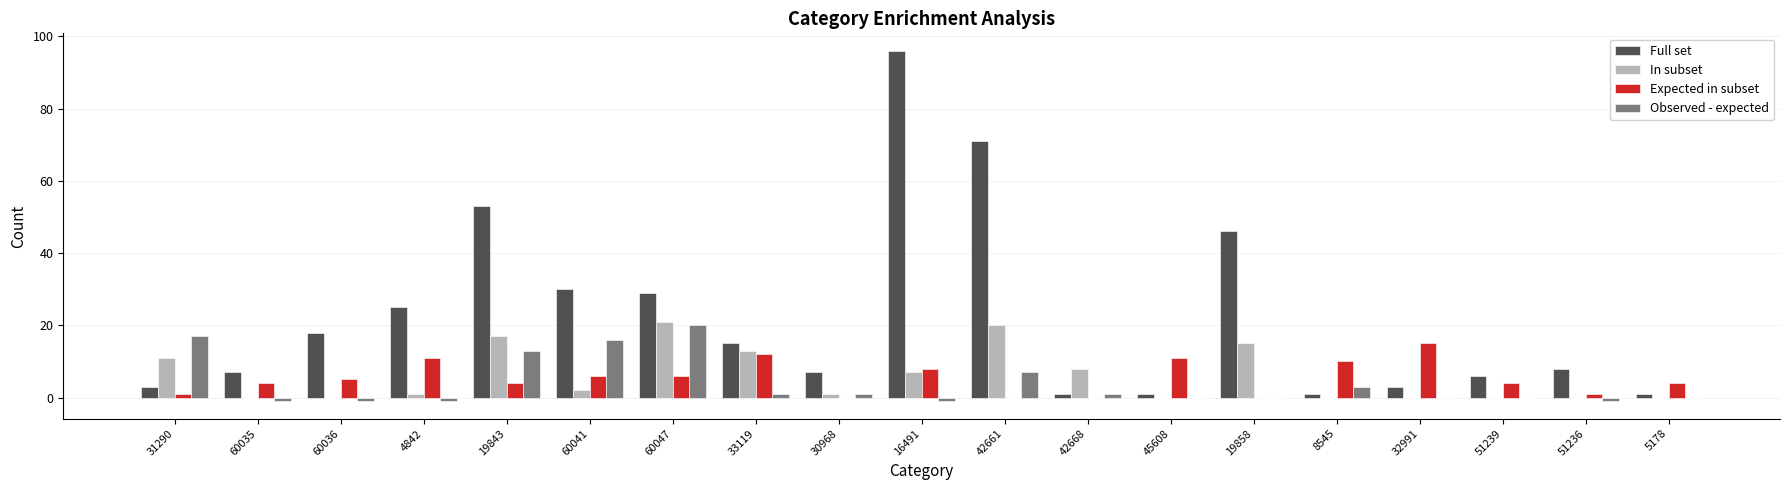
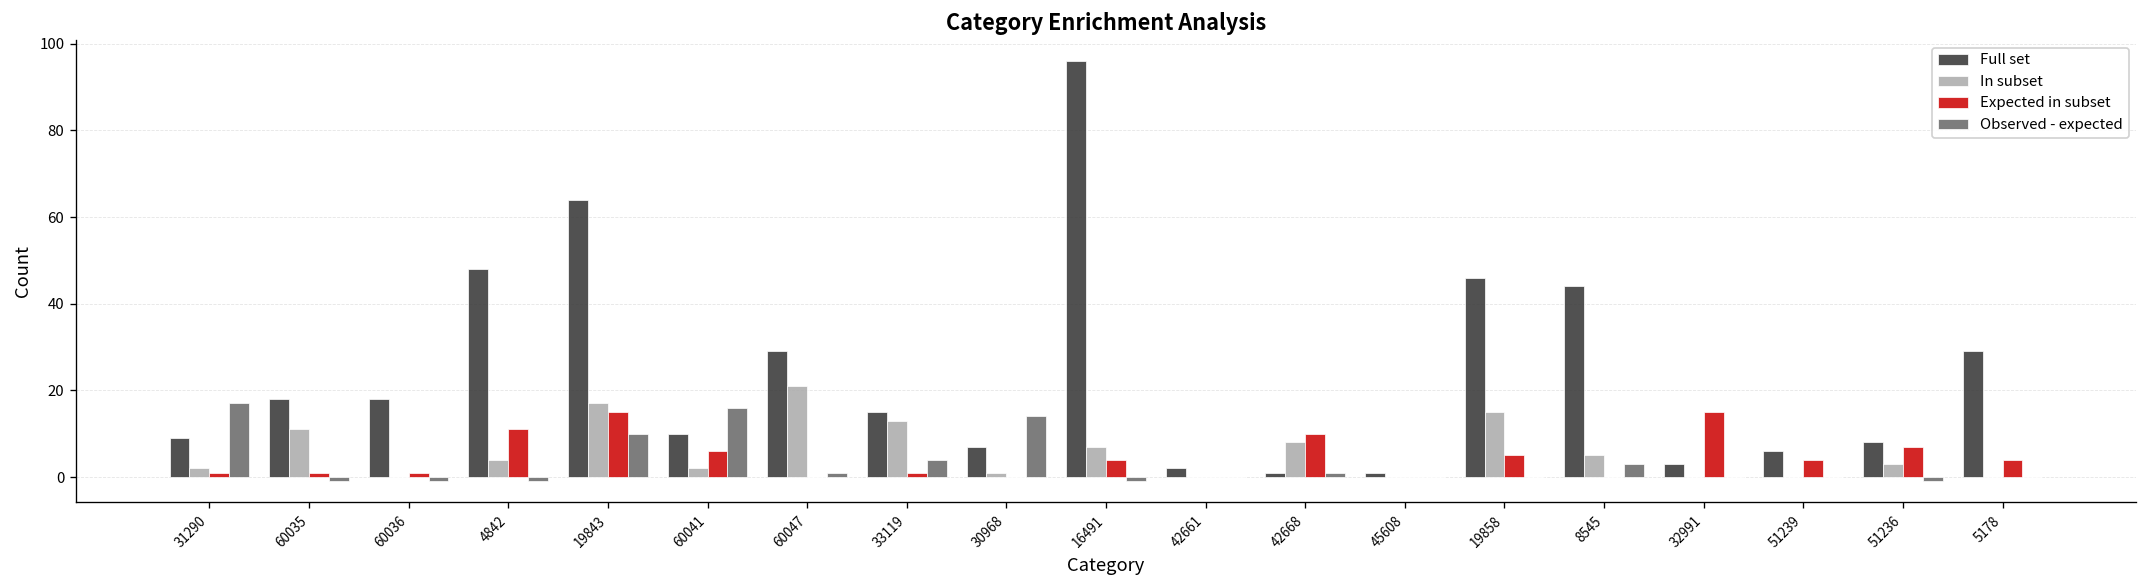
Full set, 31290: 3 -> 9
In subset, 31290: 11 -> 2
Full set, 60035: 7 -> 18
In subset, 60035: 0 -> 11
Expected in subset, 60035: 4 -> 1
Expected in subset, 60036: 5 -> 1
Full set, 4842: 25 -> 48
In subset, 4842: 1 -> 4
Full set, 19843: 53 -> 64
Expected in subset, 19843: 4 -> 15
Observed - expected, 19843: 13 -> 10
Full set, 60041: 30 -> 10
Expected in subset, 60047: 6 -> 0
Observed - expected, 60047: 20 -> 1
Expected in subset, 33119: 12 -> 1
Observed - expected, 33119: 1 -> 4
Observed - expected, 30968: 1 -> 14
Expected in subset, 16491: 8 -> 4
Full set, 42661: 71 -> 2
In subset, 42661: 20 -> 0
Observed - expected, 42661: 7 -> 0
Expected in subset, 42668: 0 -> 10
Expected in subset, 45608: 11 -> 0
Expected in subset, 19858: 0 -> 5
Full set, 8545: 1 -> 44
In subset, 8545: 0 -> 5
Expected in subset, 8545: 10 -> 0
In subset, 51236: 0 -> 3
Expected in subset, 51236: 1 -> 7
Full set, 5178: 1 -> 29
